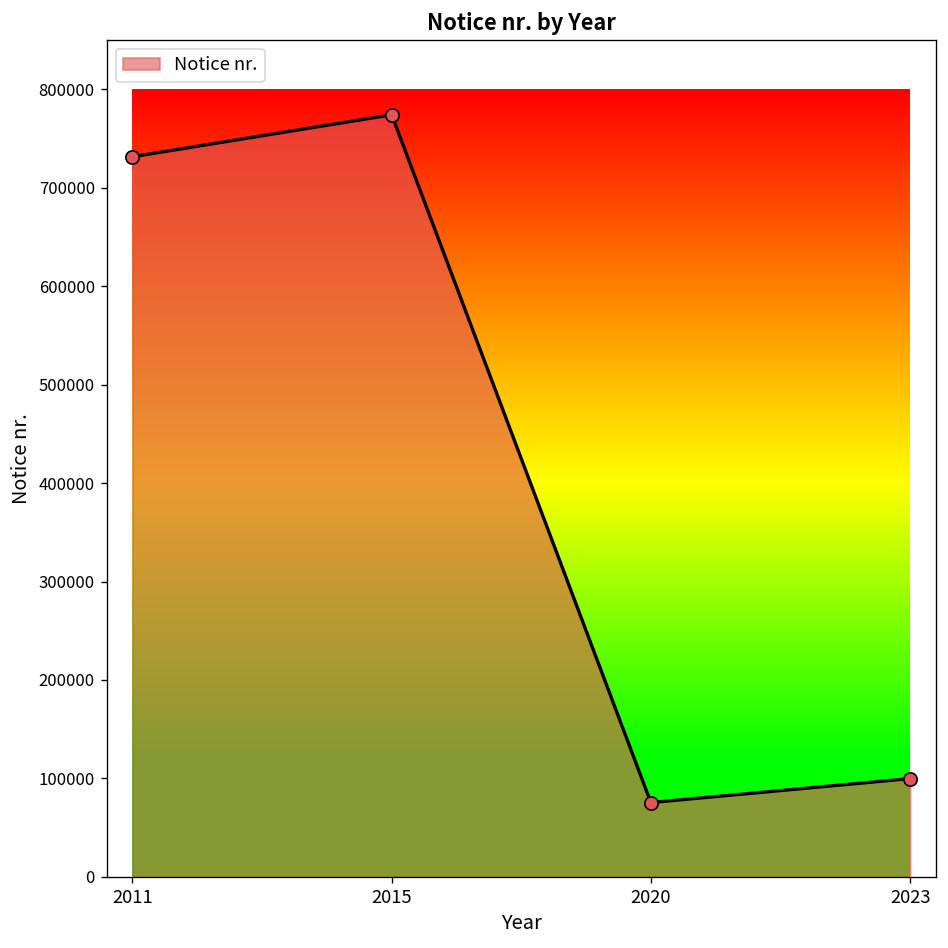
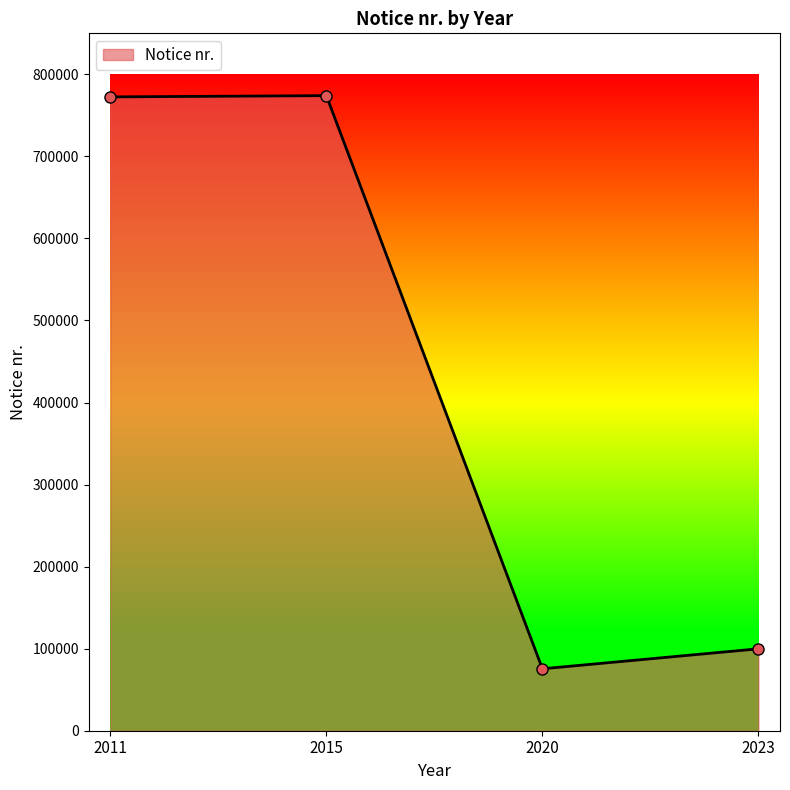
2011: 730000 -> 770000
